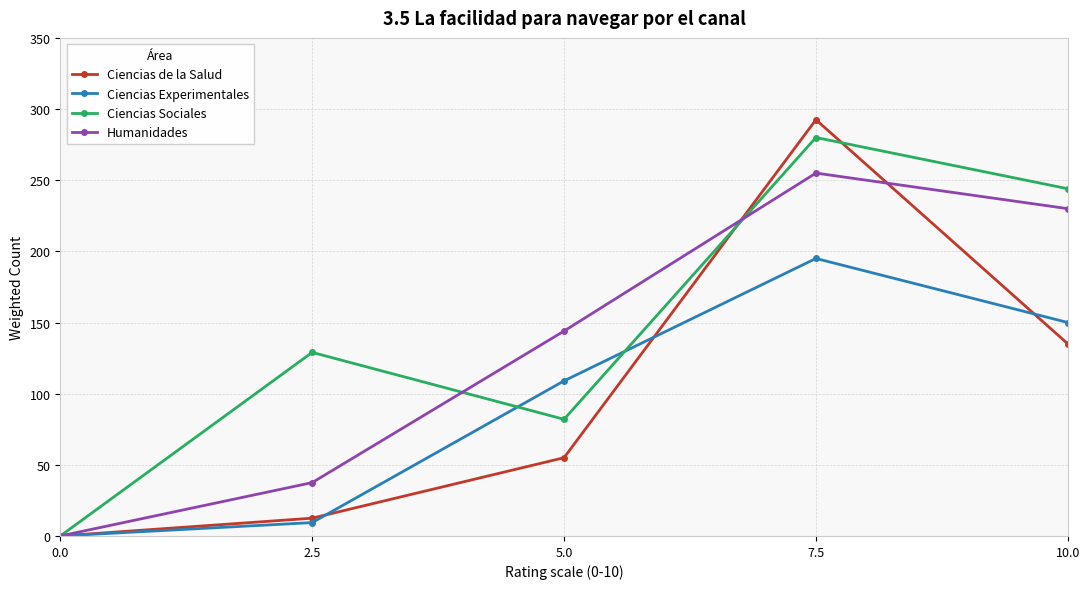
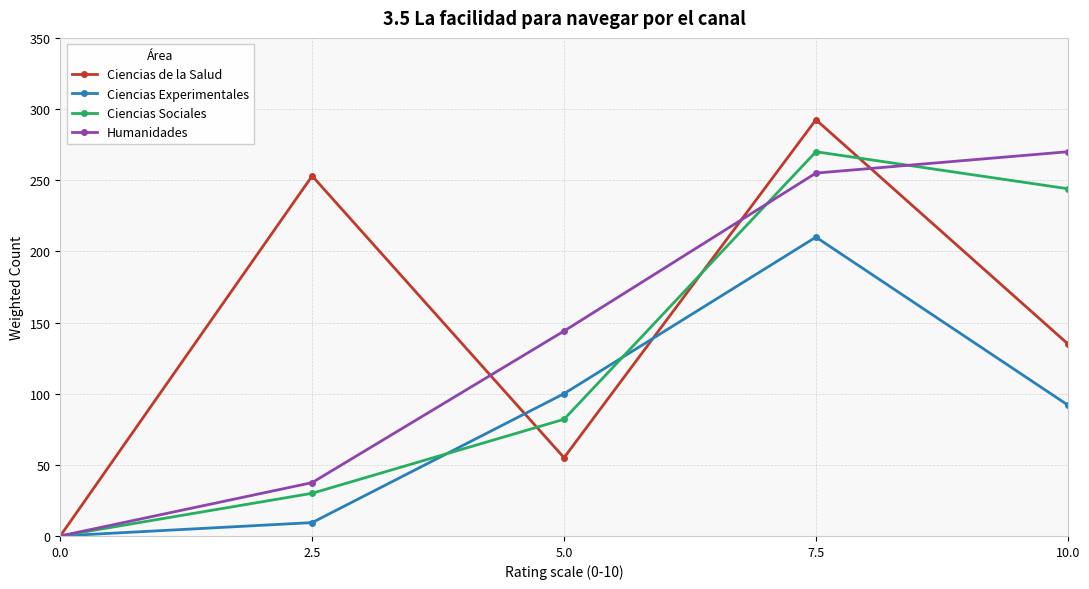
Ciencias de la Salud, 2.5: 13 -> 253
Ciencias Sociales, 2.5: 129 -> 30
Ciencias Experimentales, 5.0: 109 -> 100
Ciencias Experimentales, 7.5: 195 -> 210
Ciencias Sociales, 7.5: 280 -> 270
Ciencias Experimentales, 10.0: 150 -> 92
Humanidades, 10.0: 230 -> 270
